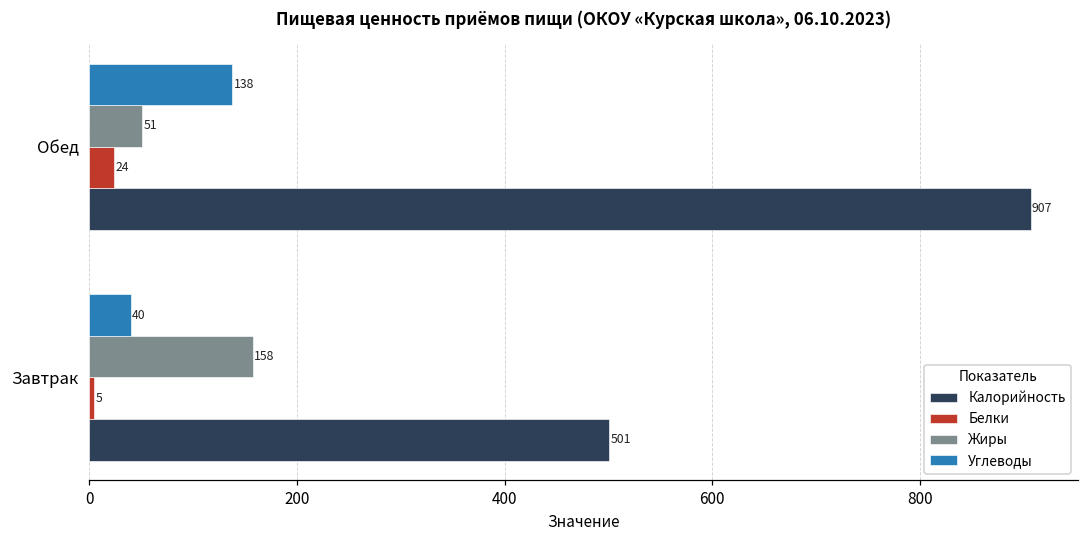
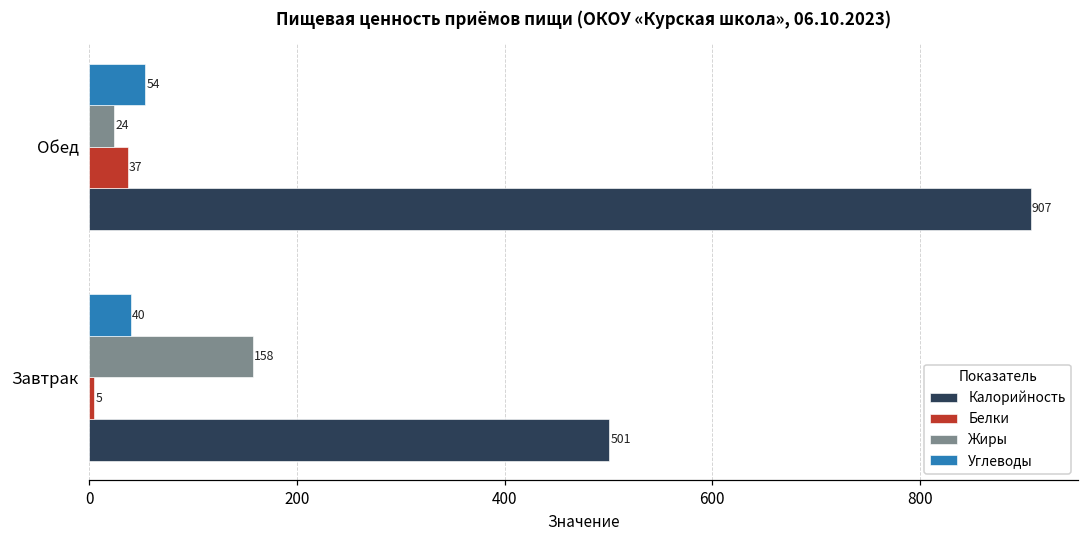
Углеводы, Обед: 138 -> 54
Жиры, Обед: 51 -> 24
Белки, Обед: 24 -> 37
